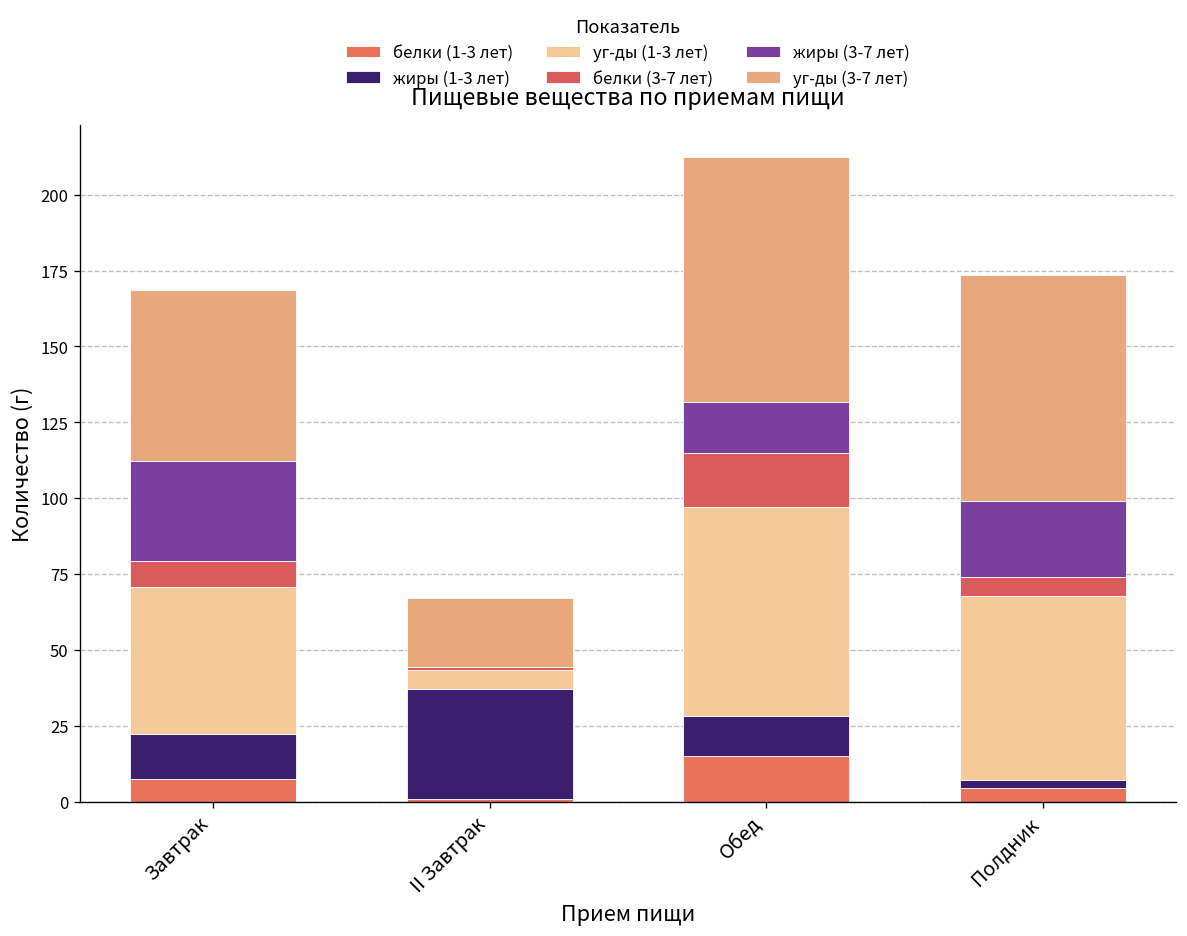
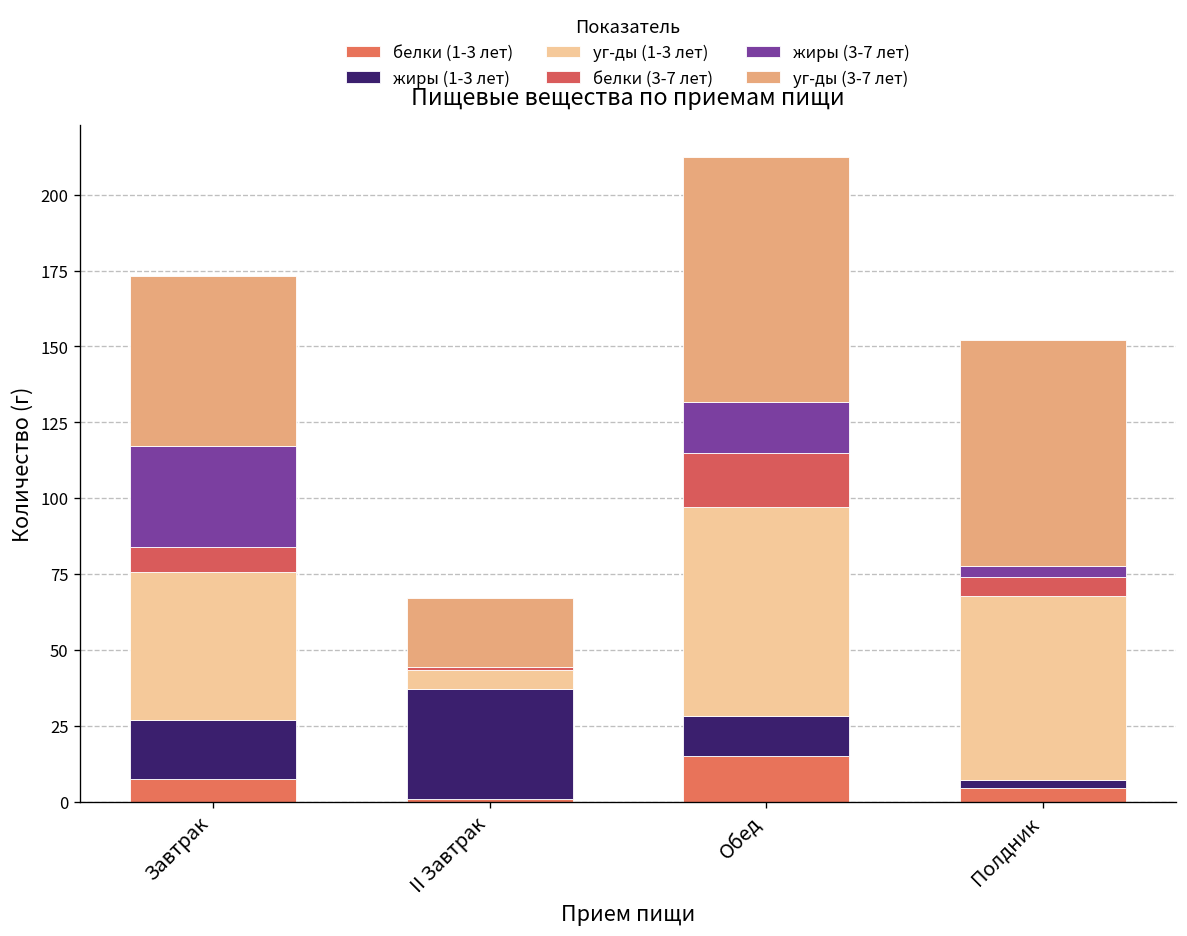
жиры (1-3 лет), Завтрак: 15 -> 20
жиры (3-7 лет), Полдник: 25 -> 4
